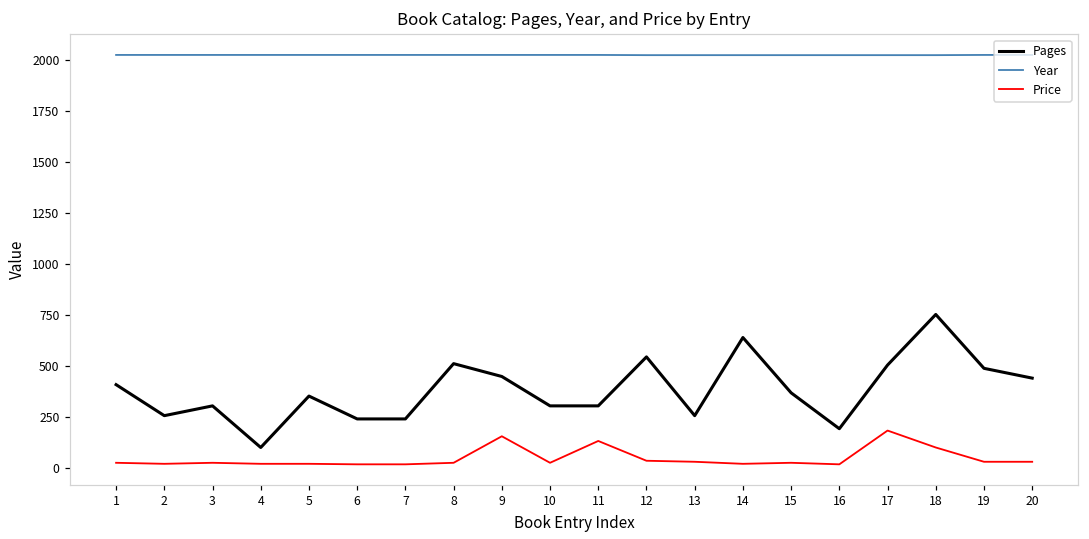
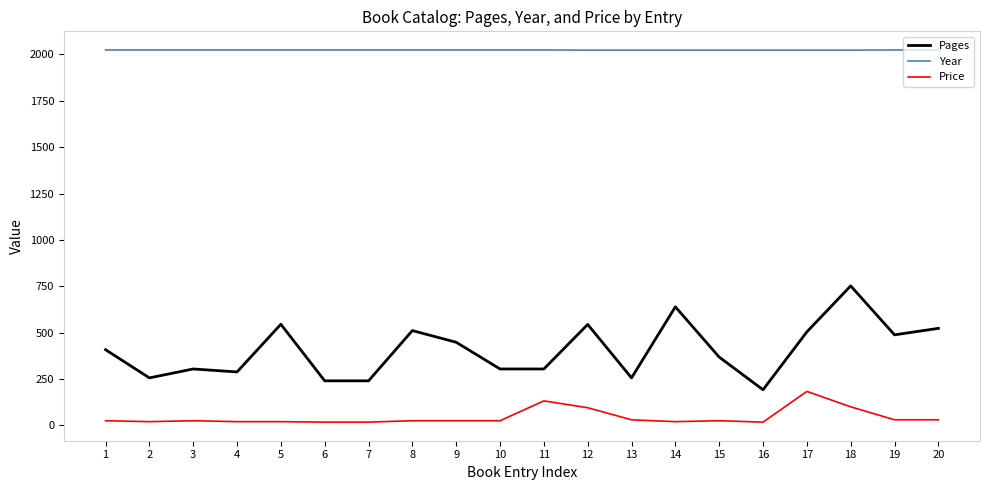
Pages, 4: 100 -> 290
Pages, 5: 350 -> 550
Price, 9: 160 -> 30
Price, 12: 40 -> 100
Pages, 20: 440 -> 520
